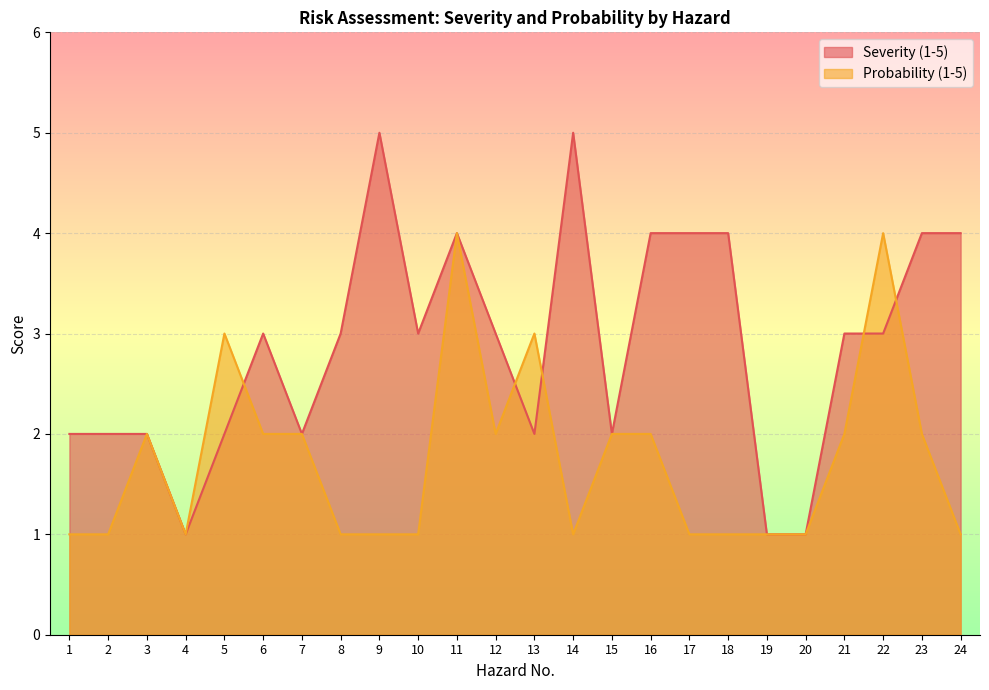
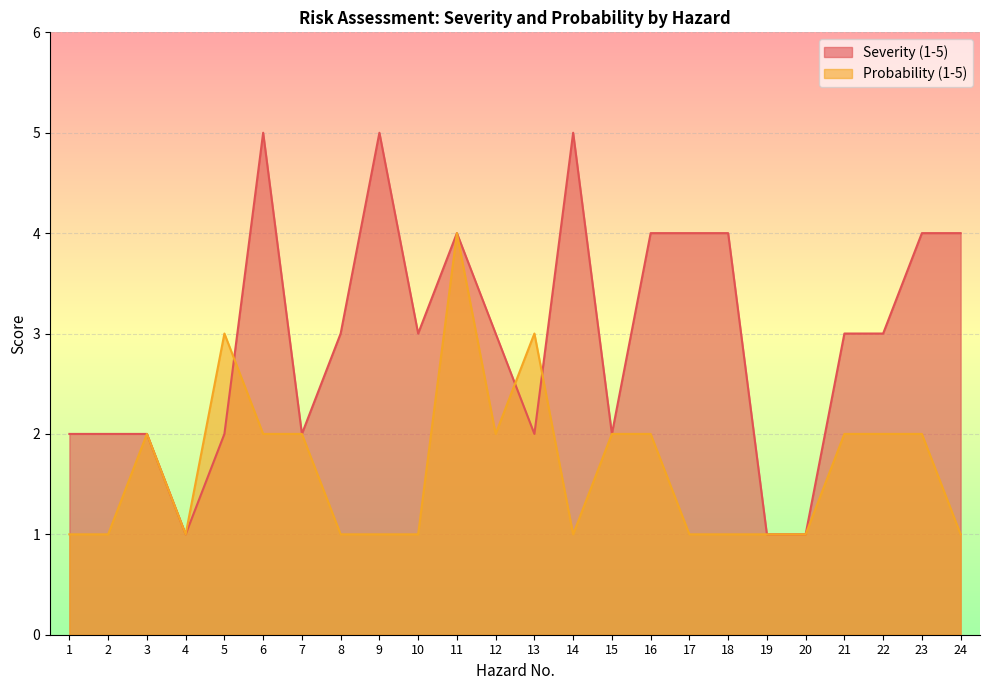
Severity (1-5), 6: 3 -> 5
Probability (1-5), 22: 4 -> 2
